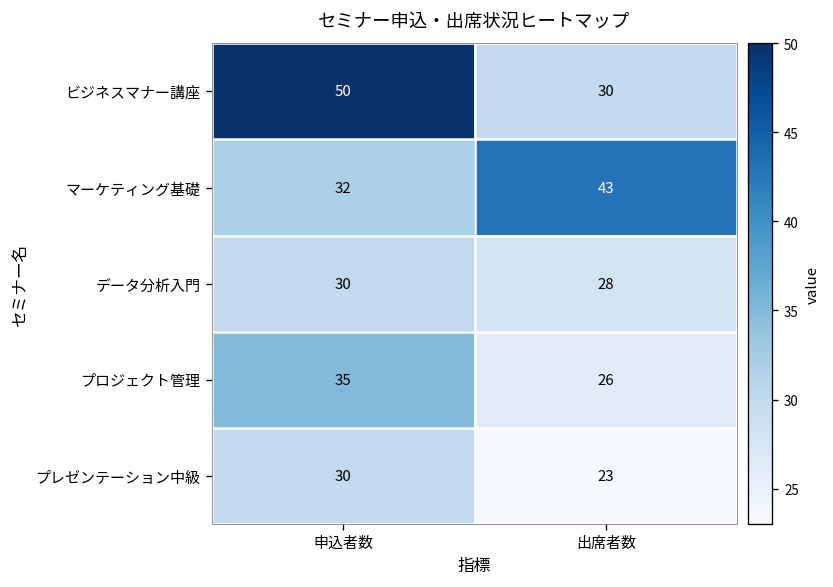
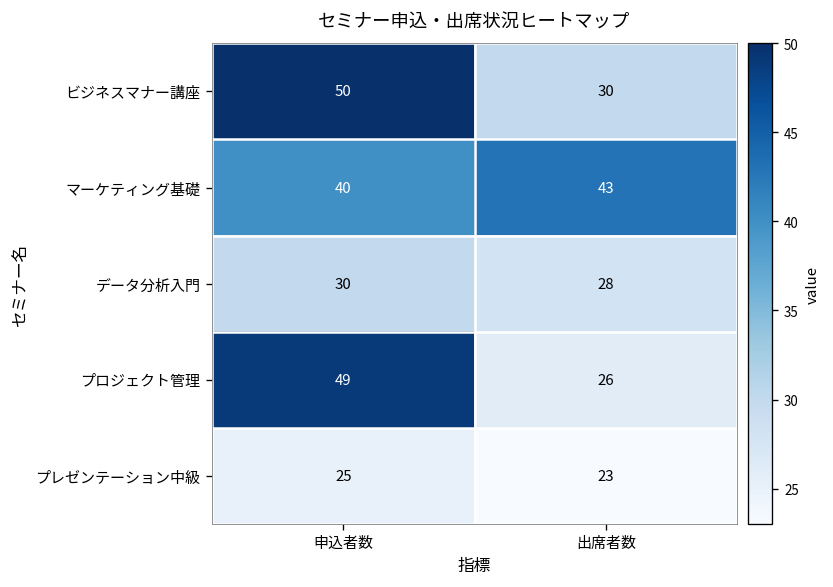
マーケティング基礎, 申込者数: 32 -> 40
プロジェクト管理, 申込者数: 35 -> 49
プレゼンテーション中級, 申込者数: 30 -> 25
